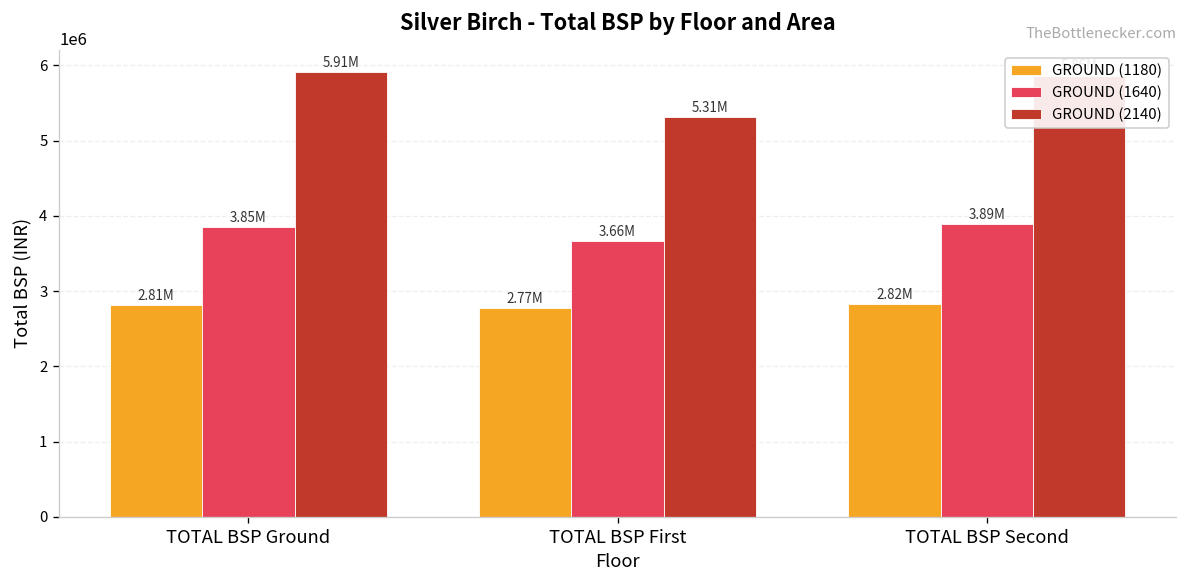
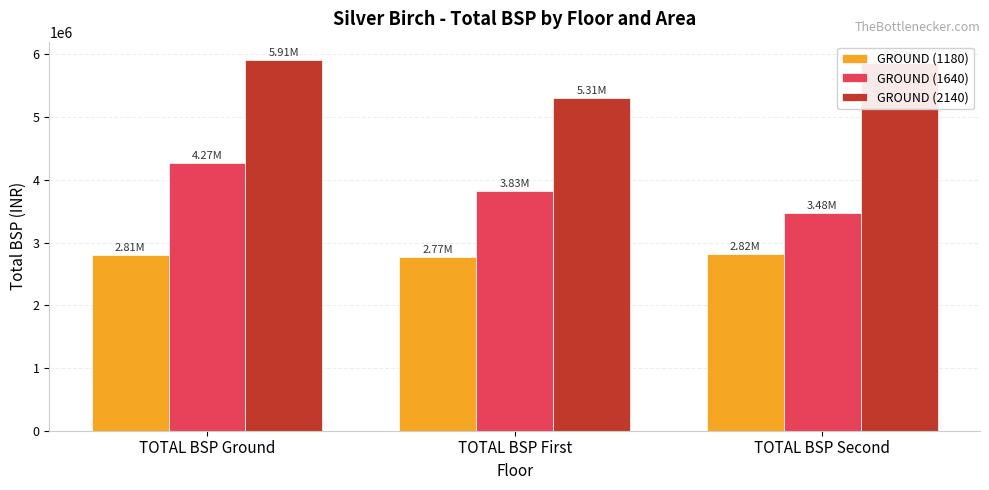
GROUND (1640), TOTAL BSP Ground: 3.85M -> 4.27M
GROUND (1640), TOTAL BSP First: 3.66M -> 3.83M
GROUND (1640), TOTAL BSP Second: 3.89M -> 3.48M
